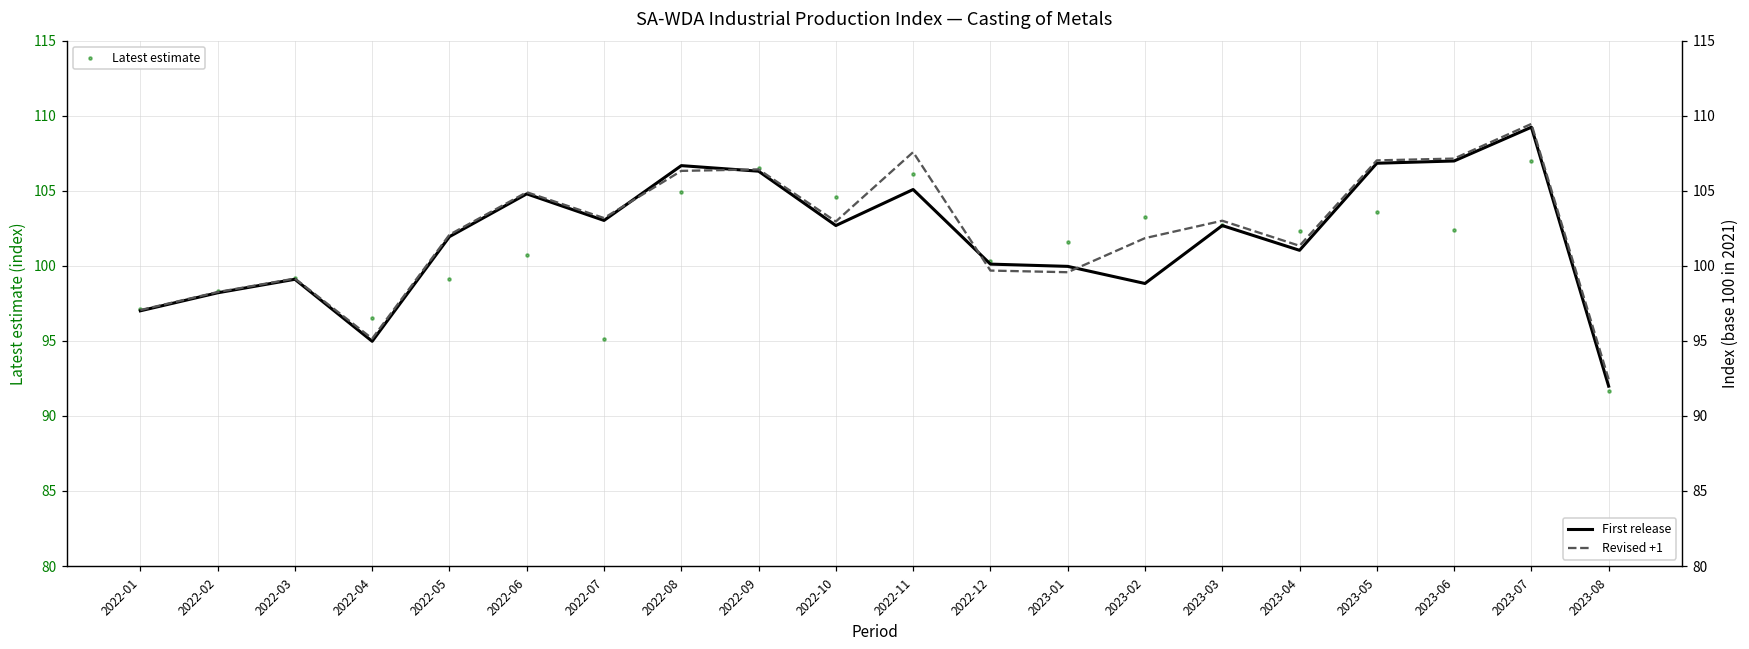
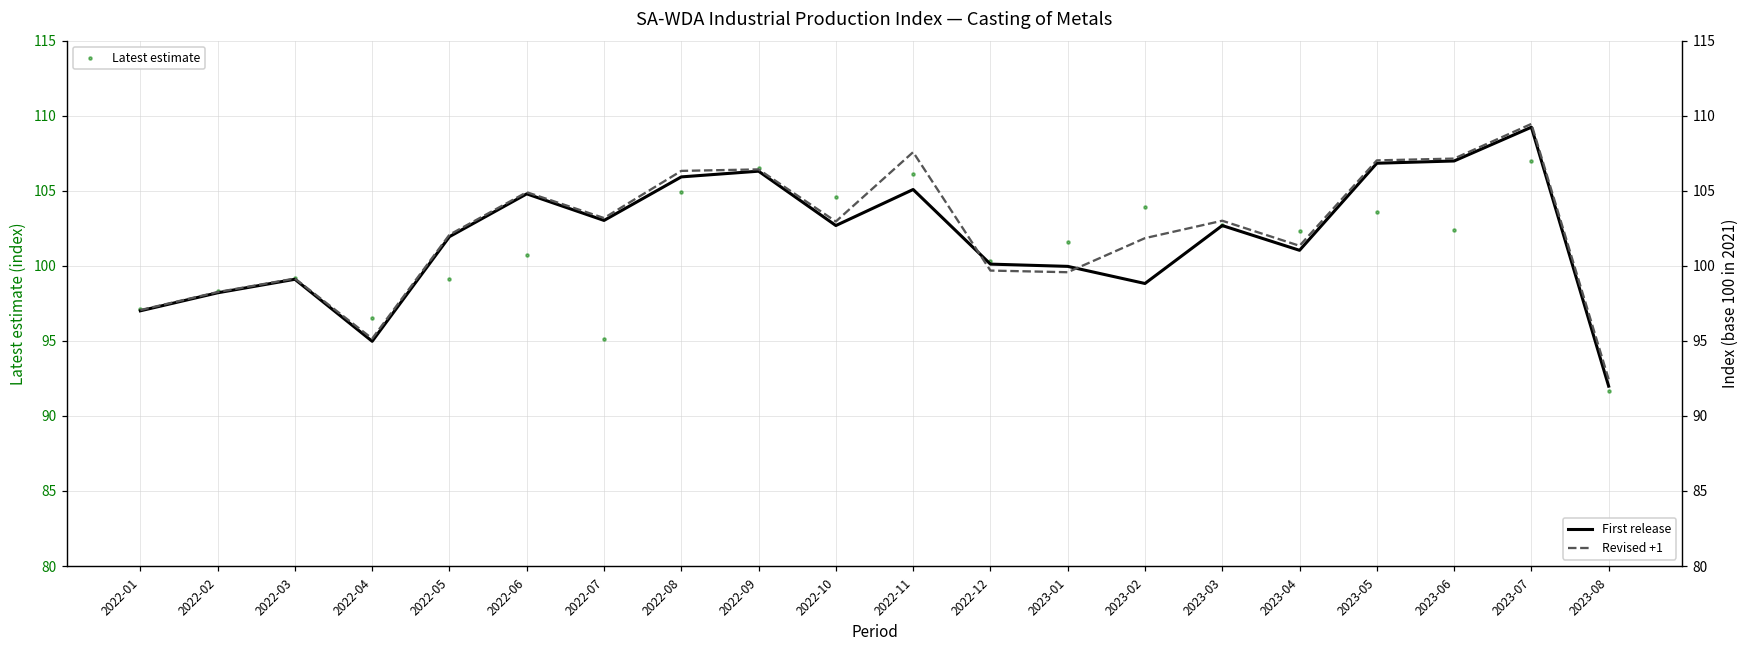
Latest estimate, 2023-02: 103.3 -> 103.9
First release, 2022-08: 106.7 -> 105.9
